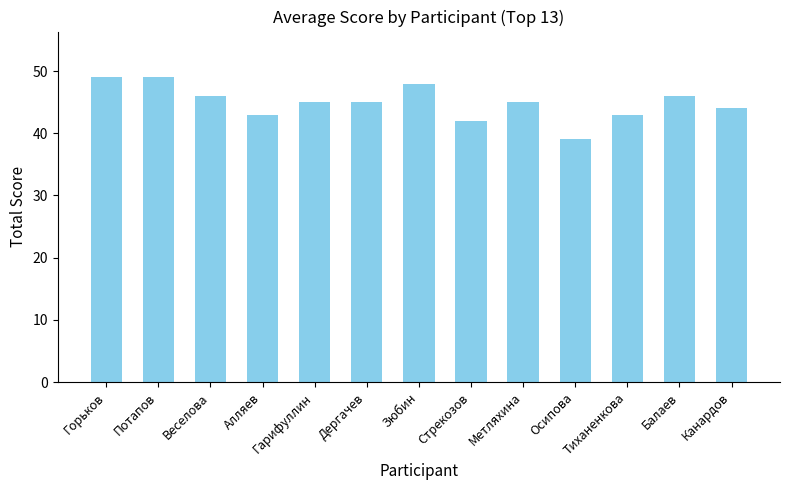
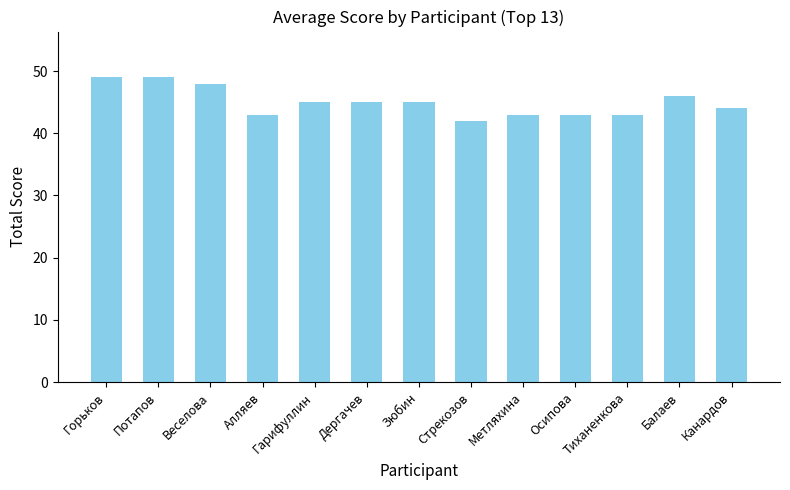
Веселова: 46 -> 48
Зюбин: 48 -> 45
Метляхина: 45 -> 43
Осипова: 39 -> 43
